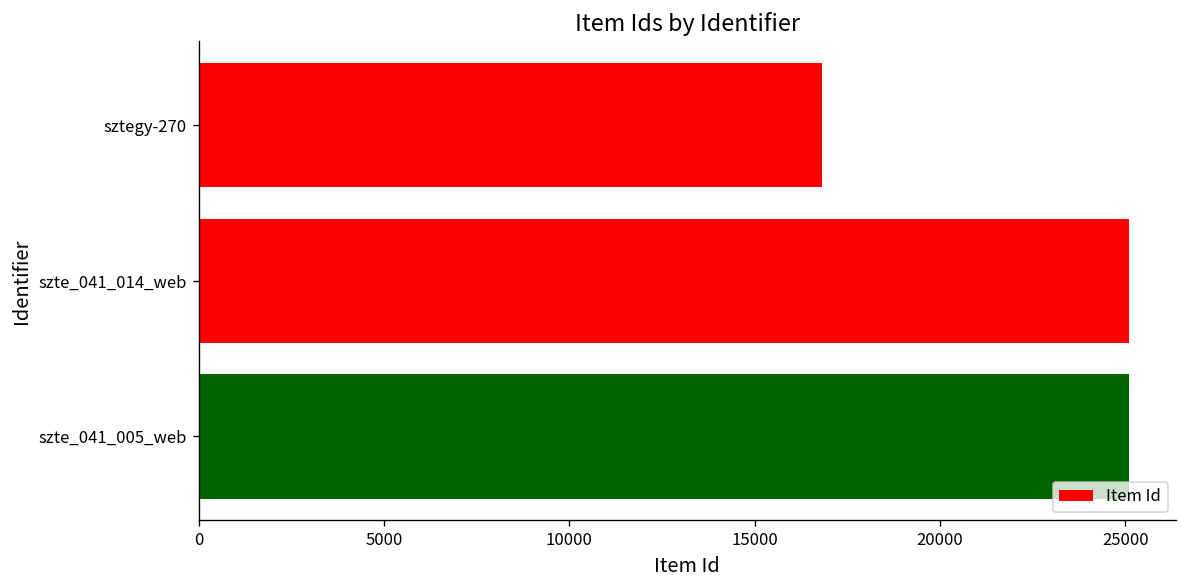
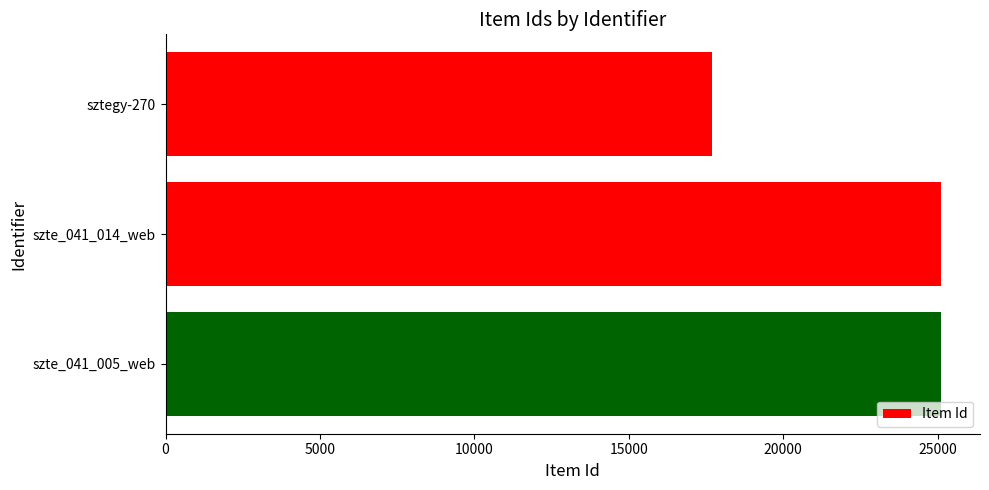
sztegy-270: 16800 -> 17700
